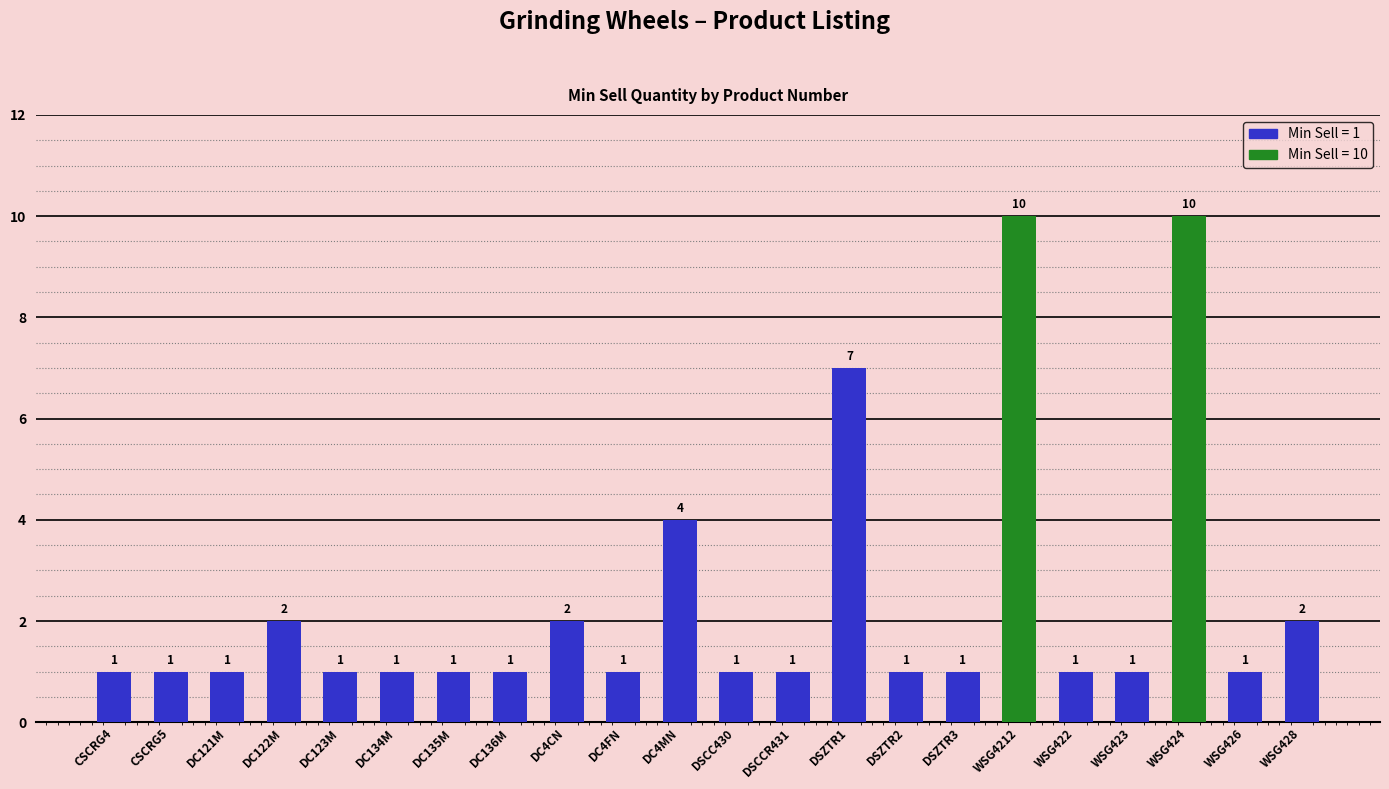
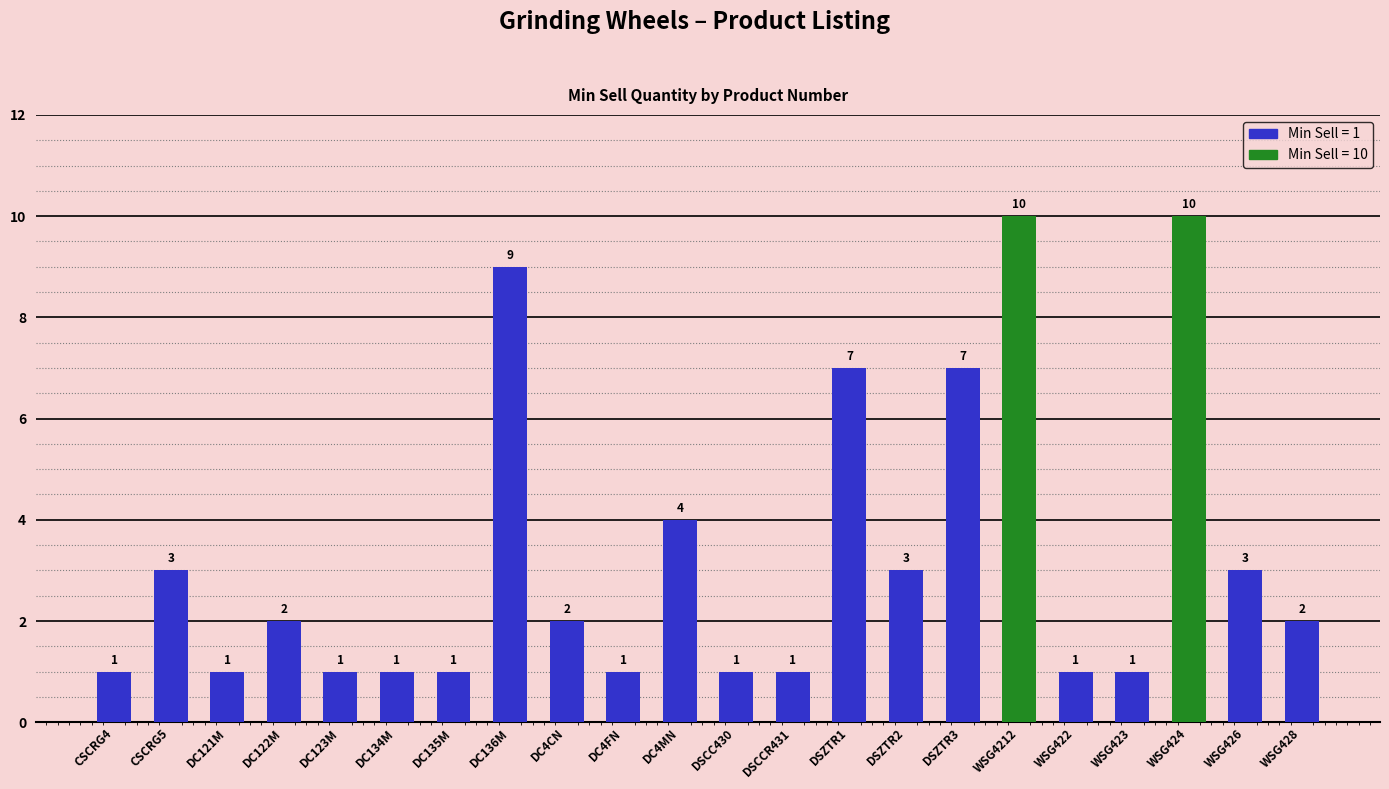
CSCRG5: 1 -> 3
DC136M: 1 -> 9
DSZTR2: 1 -> 3
DSZTR3: 1 -> 7
WSG426: 1 -> 3
